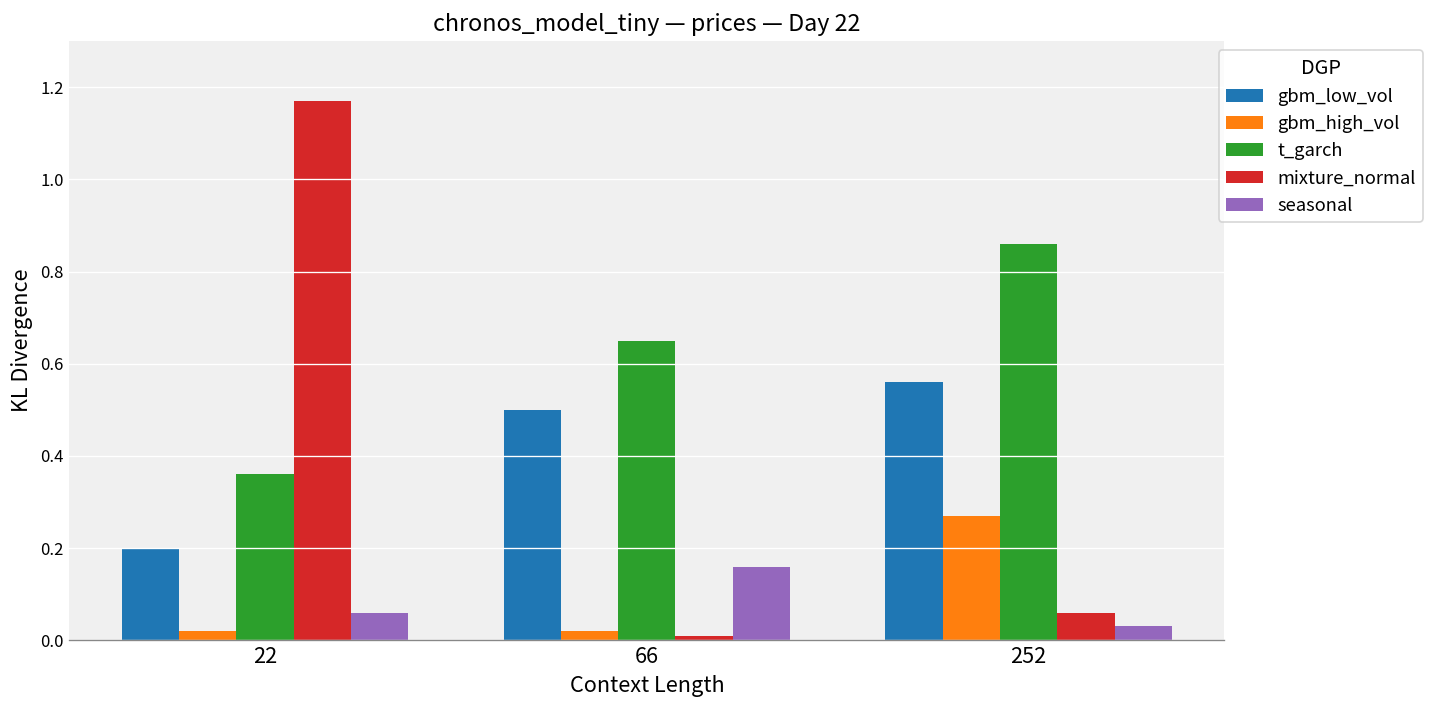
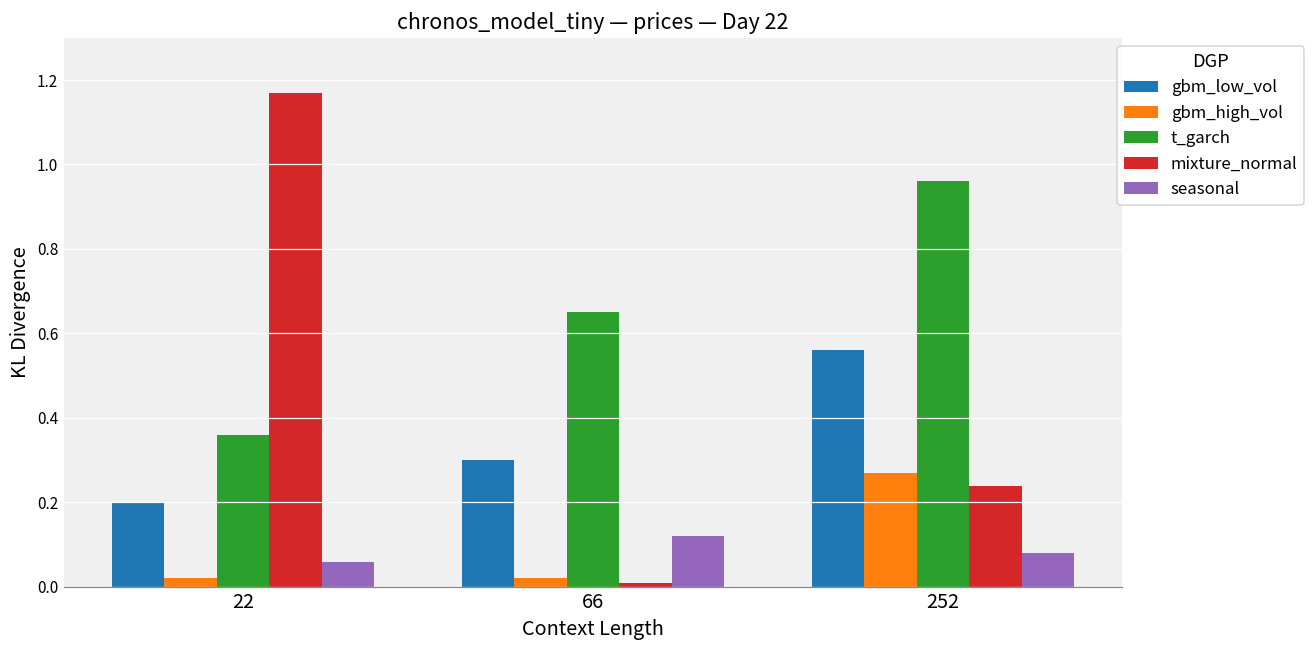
gbm_low_vol, 66: 0.5 -> 0.3
seasonal, 66: 0.16 -> 0.12
t_garch, 252: 0.86 -> 0.96
mixture_normal, 252: 0.06 -> 0.24
seasonal, 252: 0.03 -> 0.08
